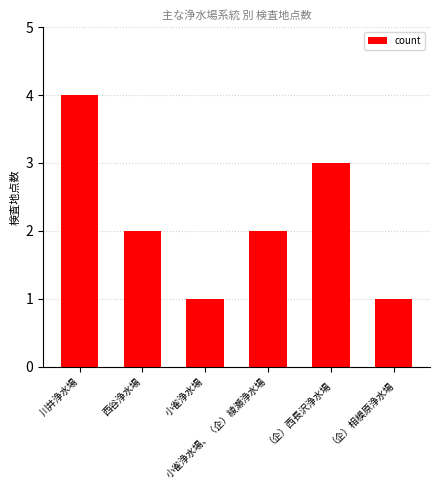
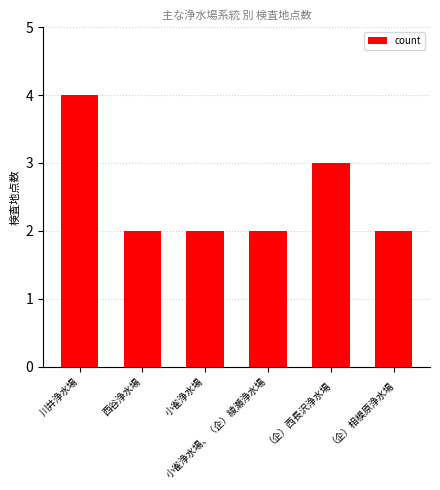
小雀浄水場: 1 -> 2
（企）相模原浄水場: 1 -> 2
